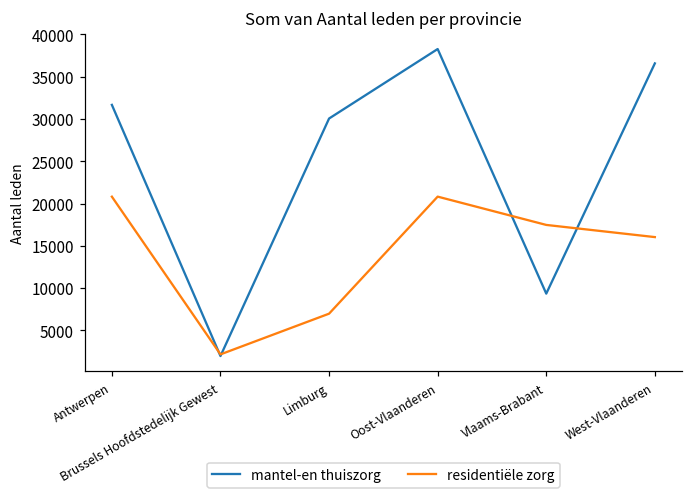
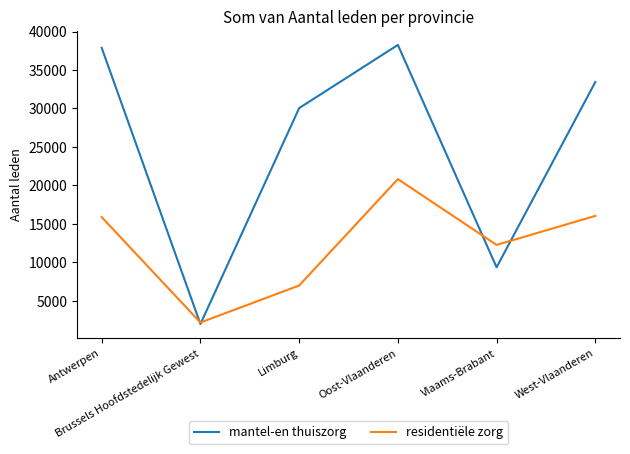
mantel-en thuiszorg, Antwerpen: 32000 -> 38000
residentiële zorg, Antwerpen: 21000 -> 16000
residentiële zorg, Vlaams-Brabant: 17000 -> 12000
mantel-en thuiszorg, West-Vlaanderen: 37000 -> 33000
